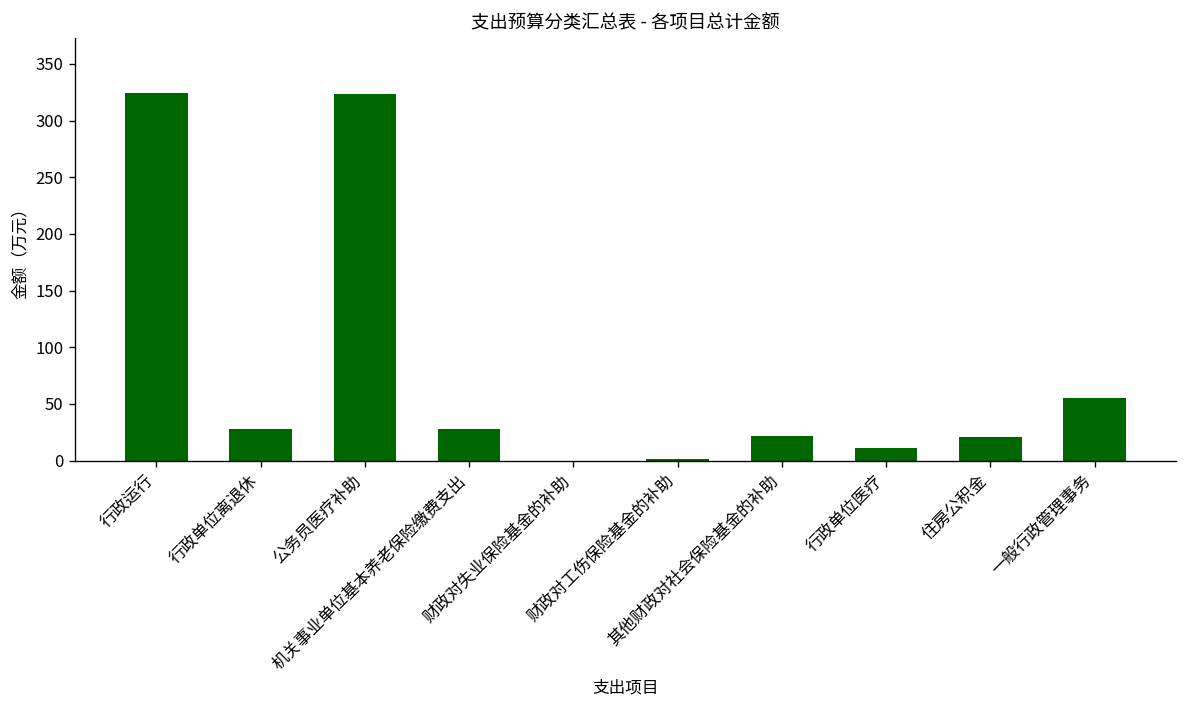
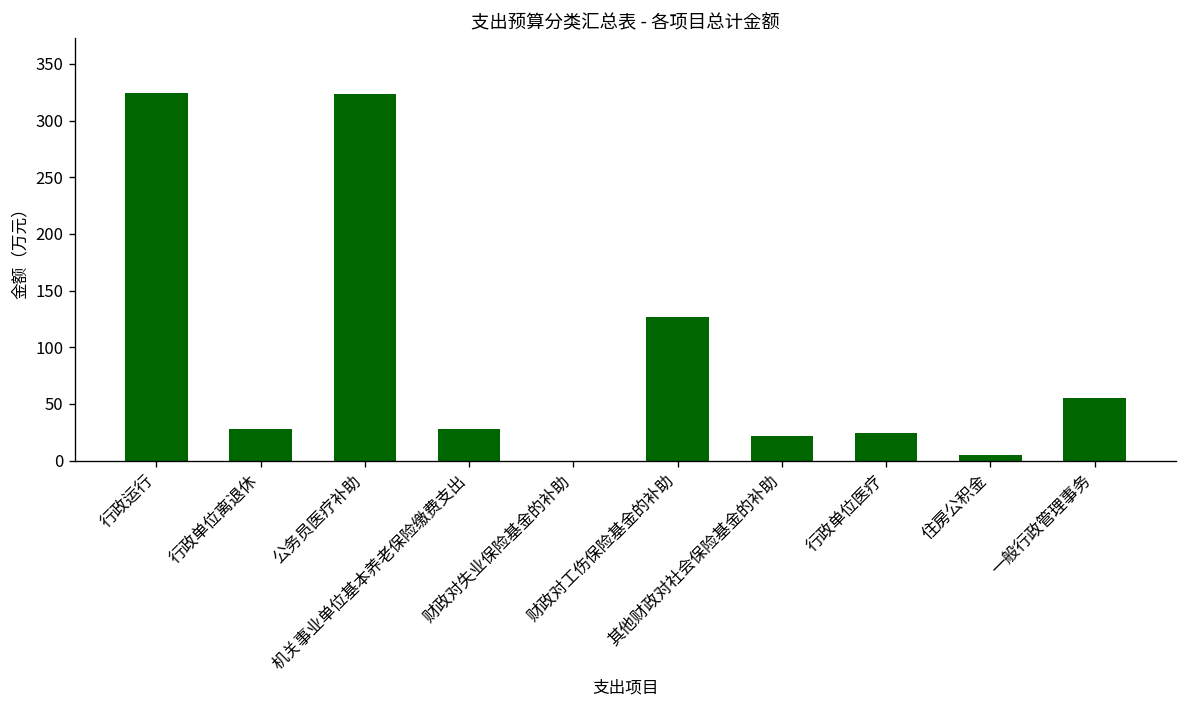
财政对工伤保险基金的补助: 0 -> 130
行政单位医疗: 10 -> 20
住房公积金: 20 -> 10
